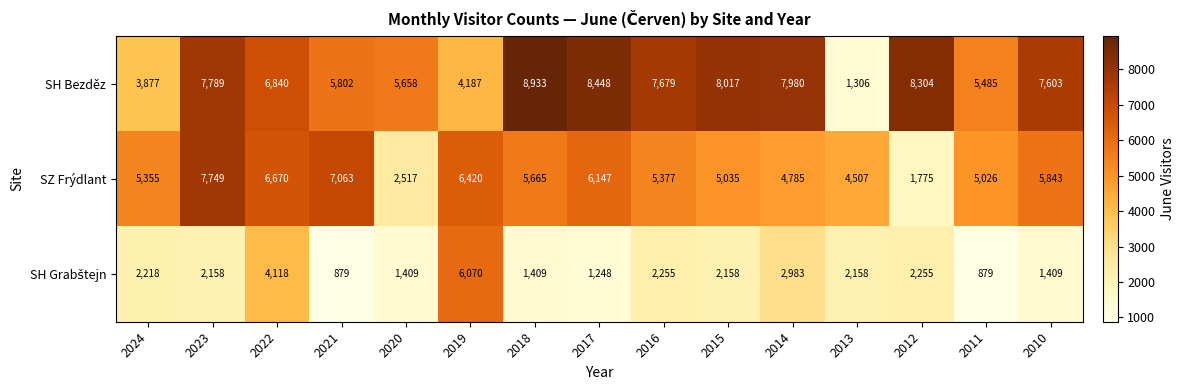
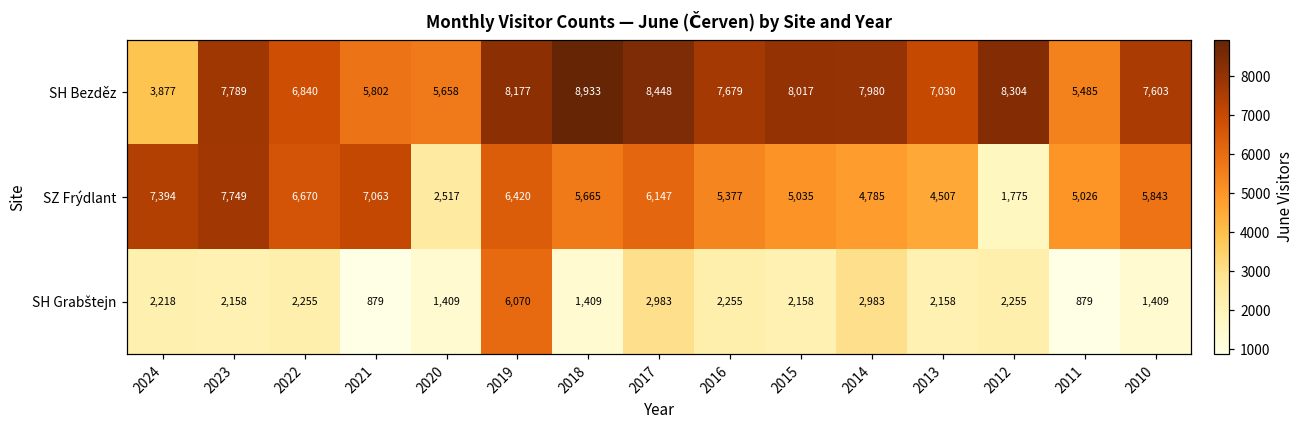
SH Bezděz, 2019: 4,187 -> 8,177
SH Bezděz, 2013: 1,306 -> 7,030
SZ Frýdlant, 2024: 5,355 -> 7,394
SH Grabštejn, 2022: 4,118 -> 2,255
SH Grabštejn, 2017: 1,248 -> 2,983
